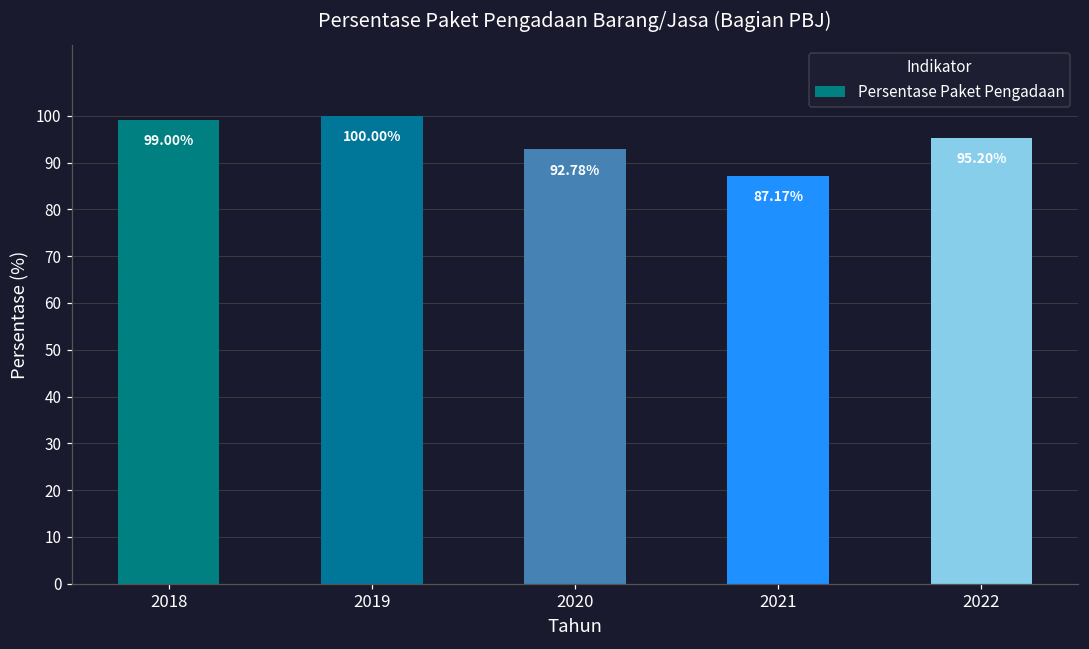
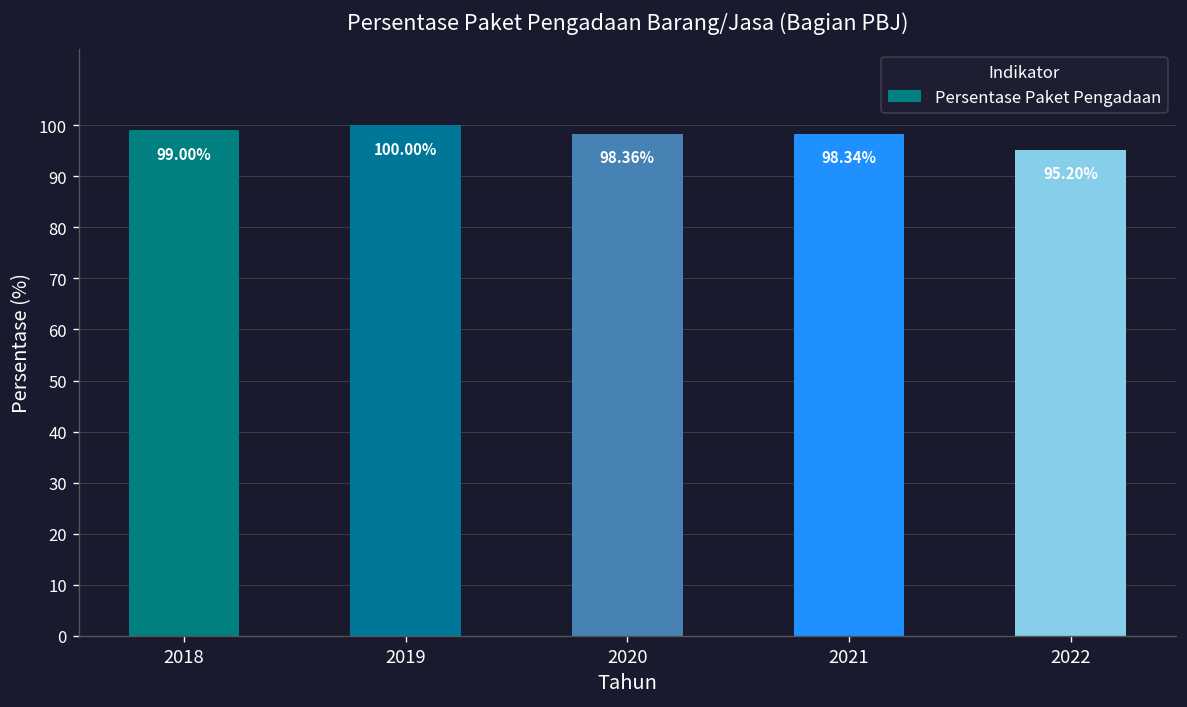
2020: 92.78% -> 98.36%
2021: 87.17% -> 98.34%
